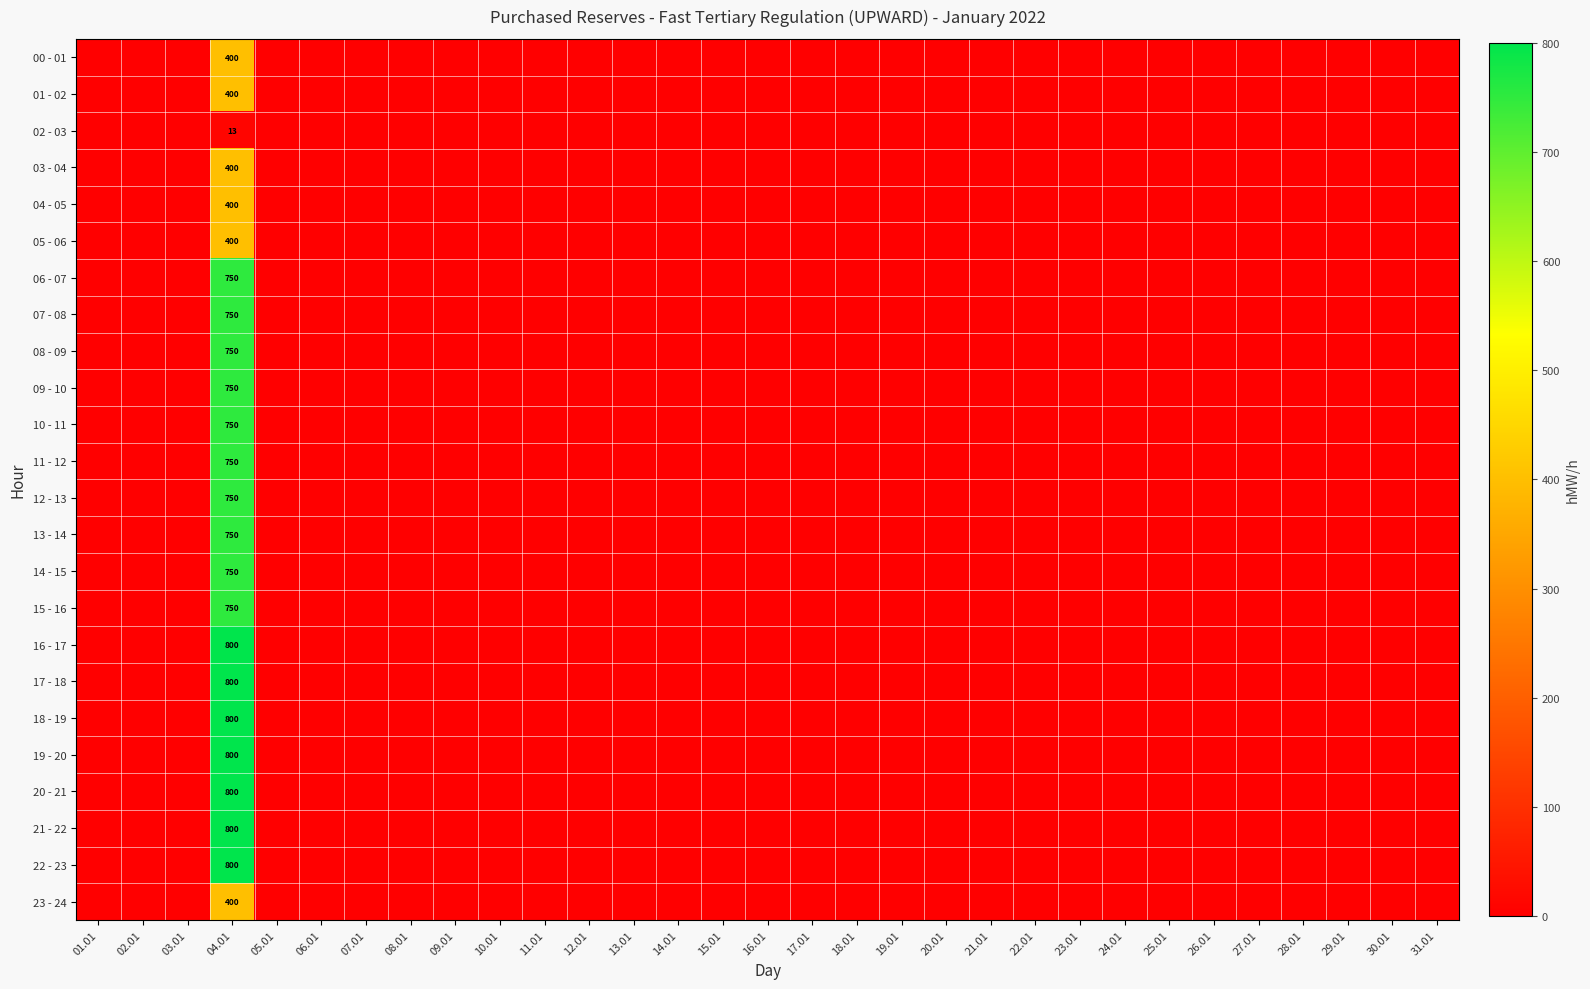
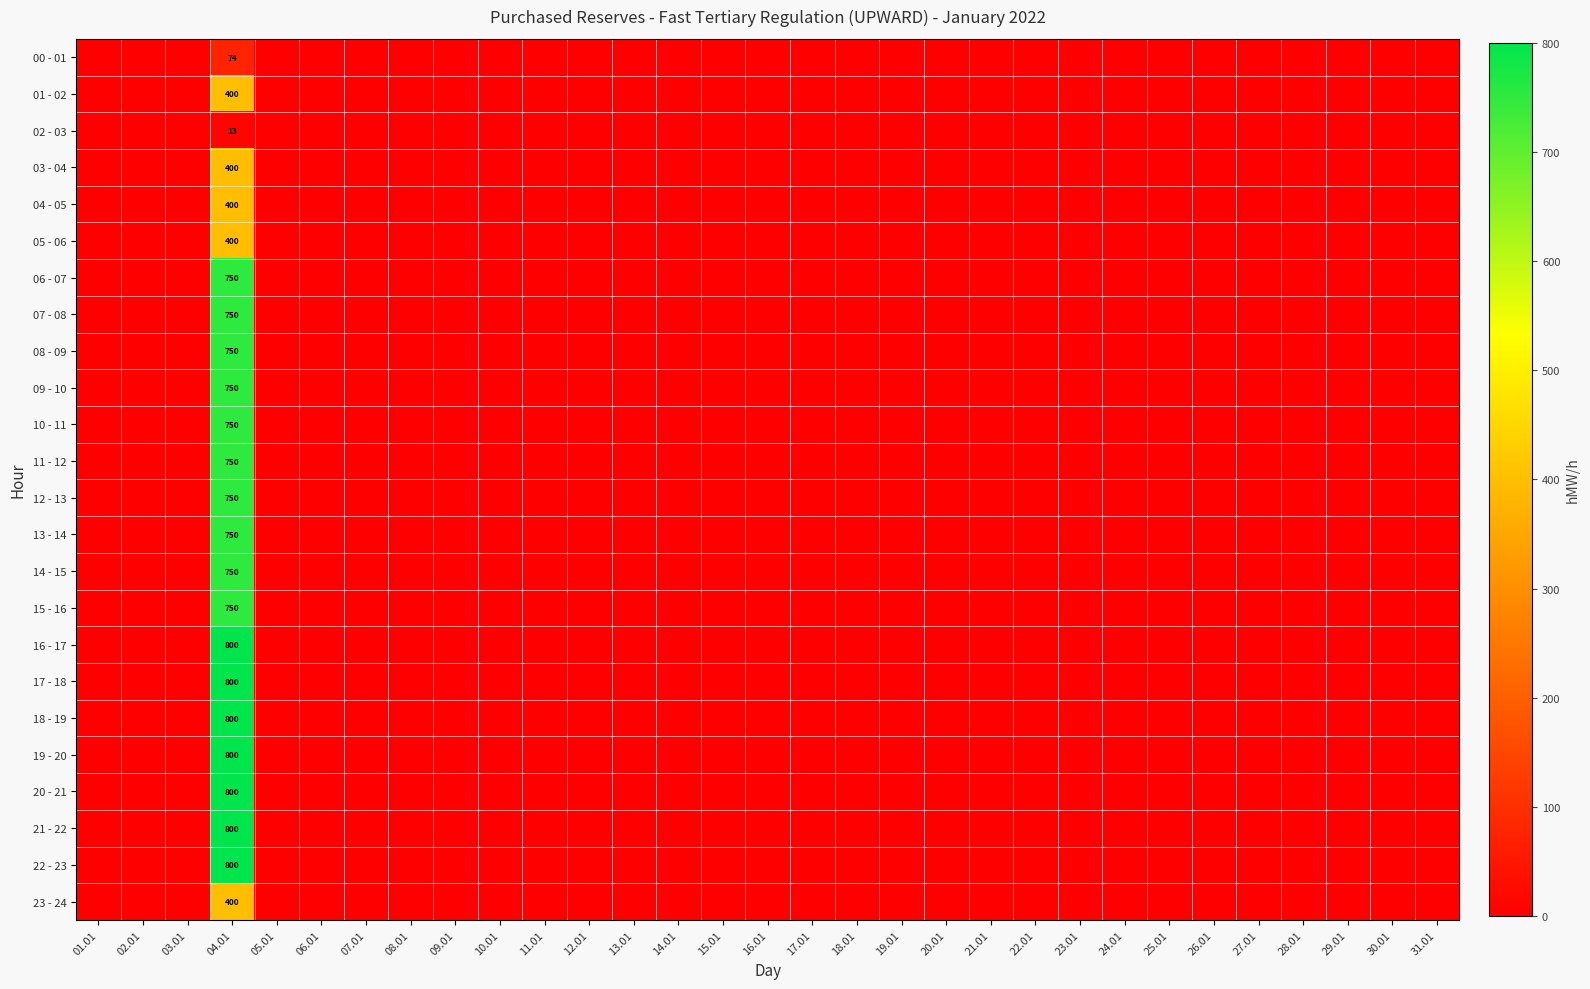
00 - 01, 04.01: 400 -> 74
